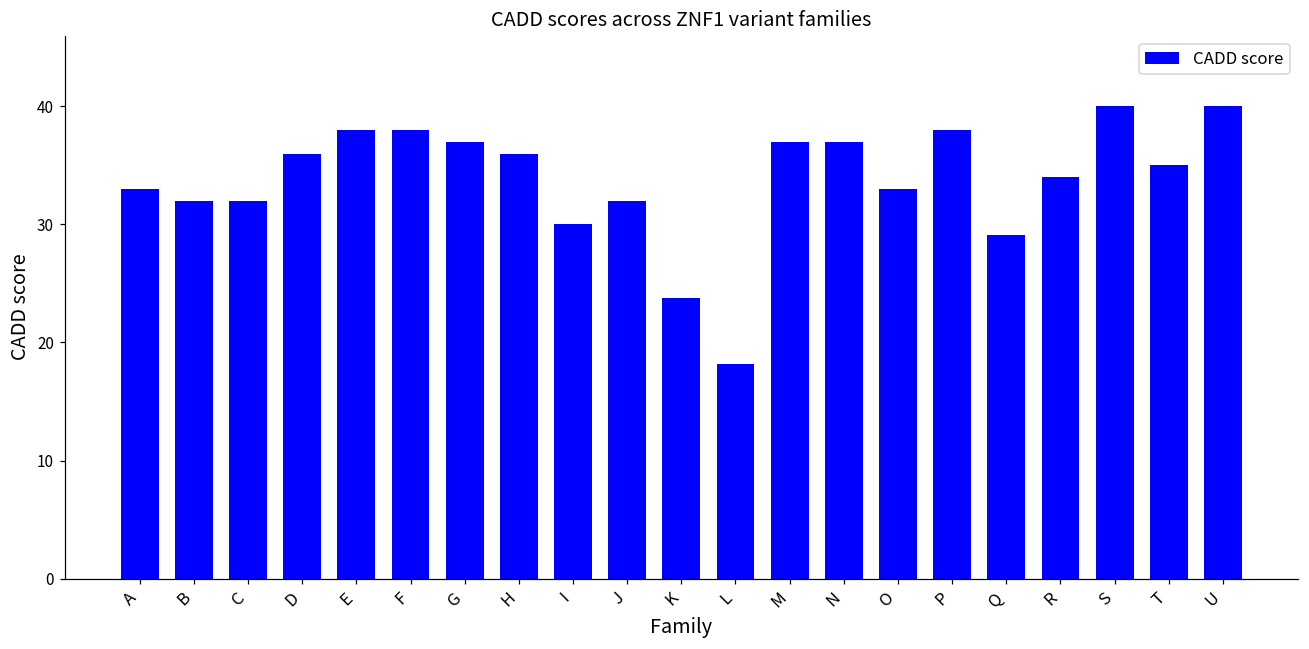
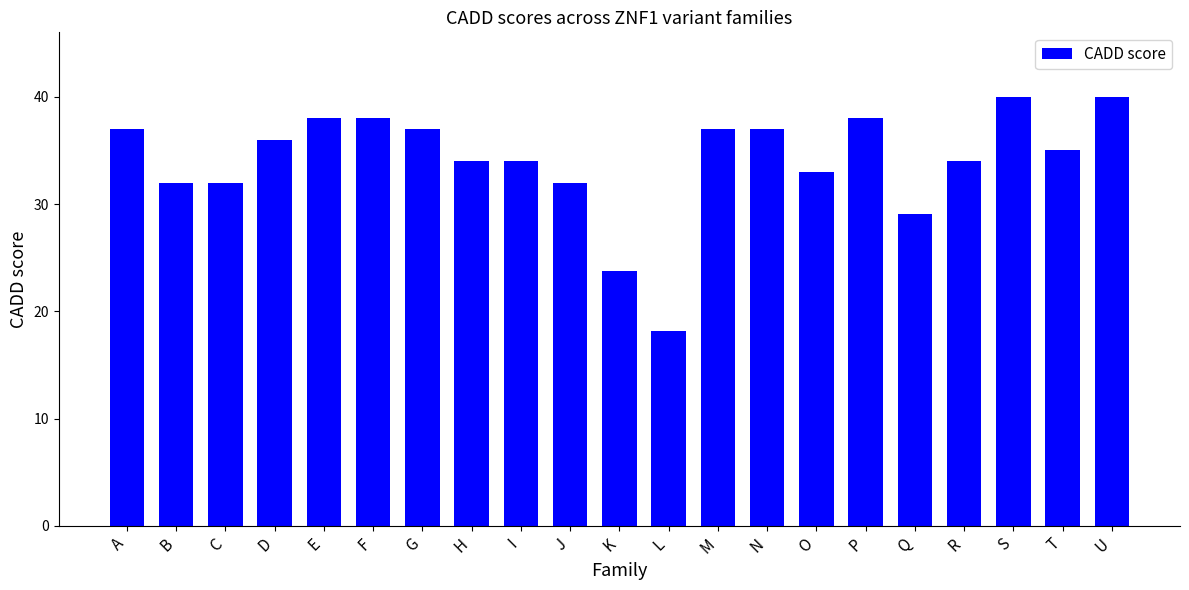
A: 33 -> 37
H: 36 -> 34
I: 30 -> 34
